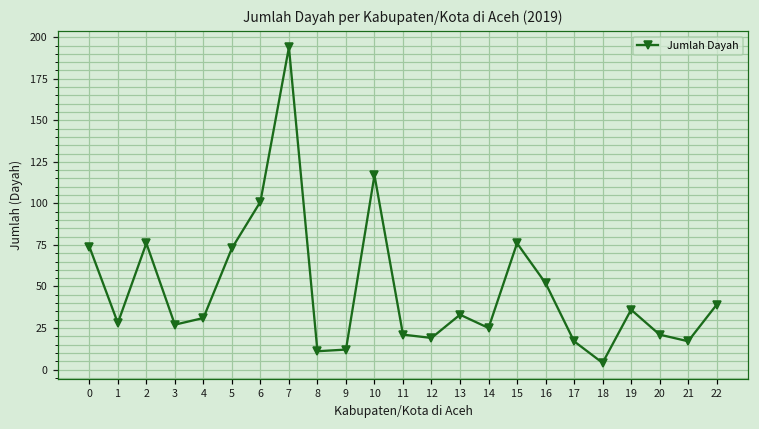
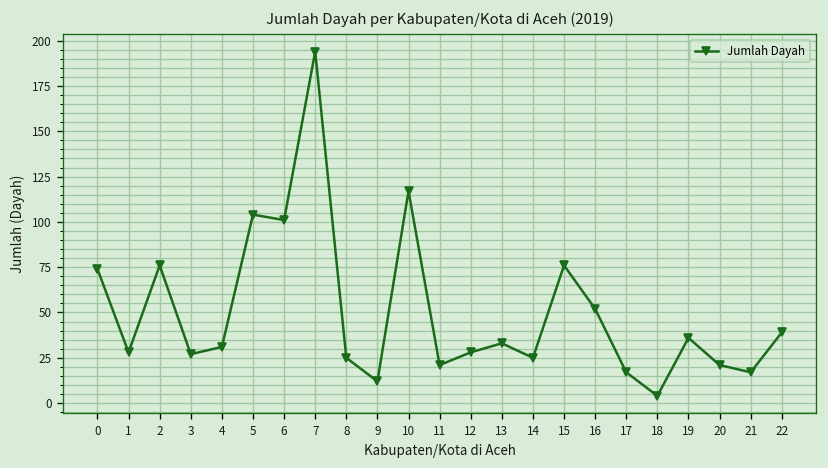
5: 73 -> 104
8: 11 -> 25
12: 19 -> 28
